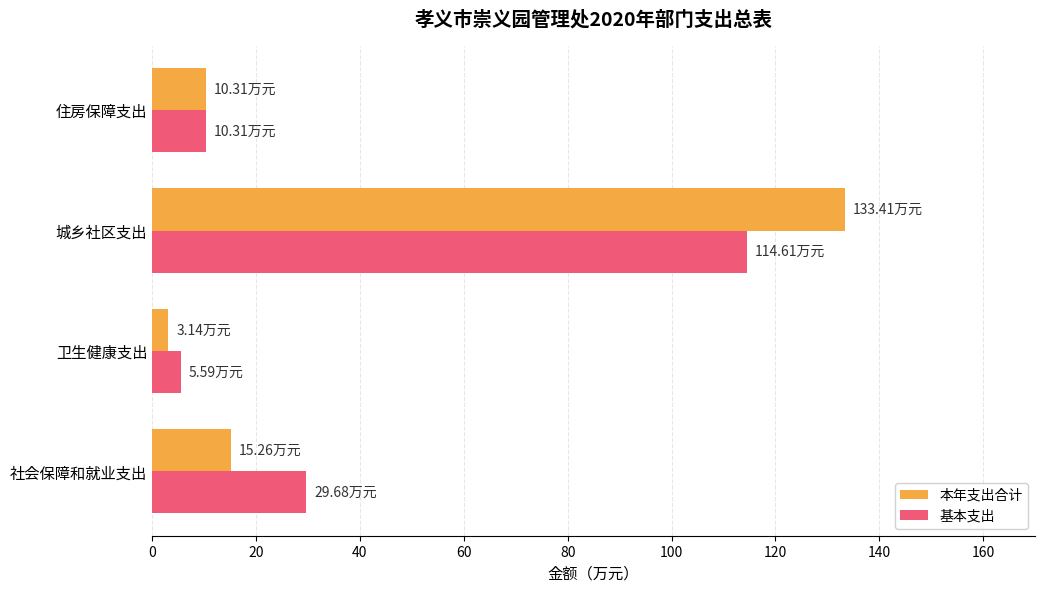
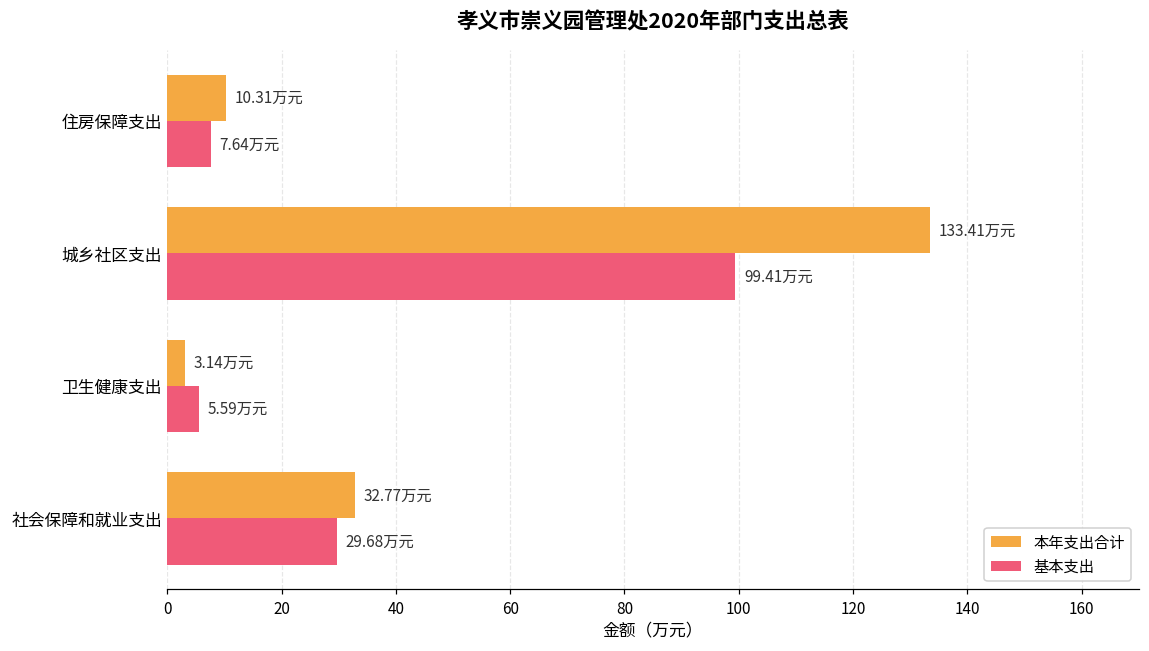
基本支出, 住房保障支出: 10.31 -> 7.64
基本支出, 城乡社区支出: 114.61 -> 99.41
本年支出合计, 社会保障和就业支出: 15.26 -> 32.77
